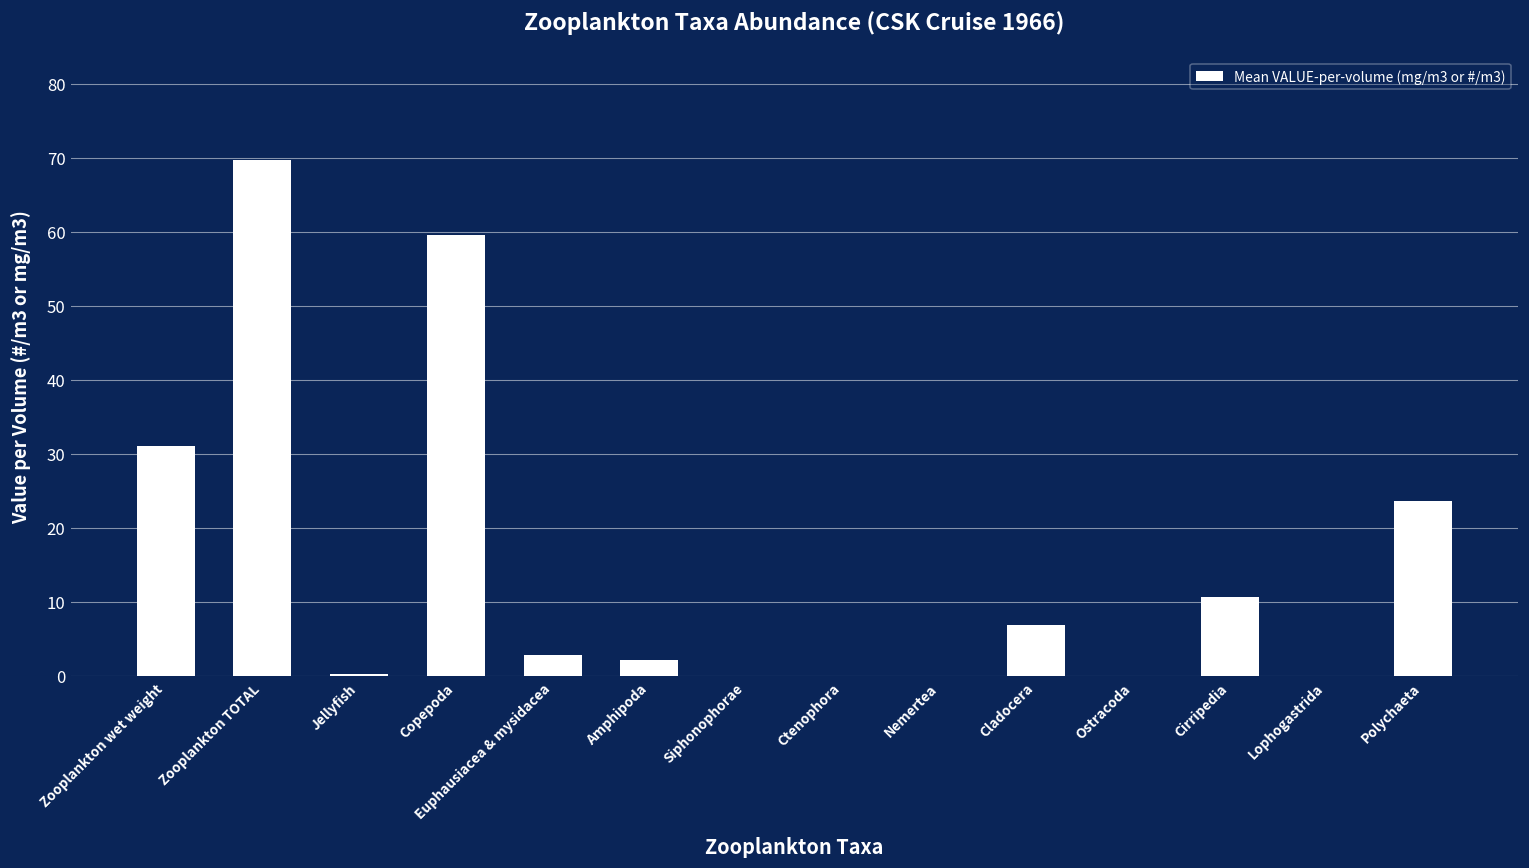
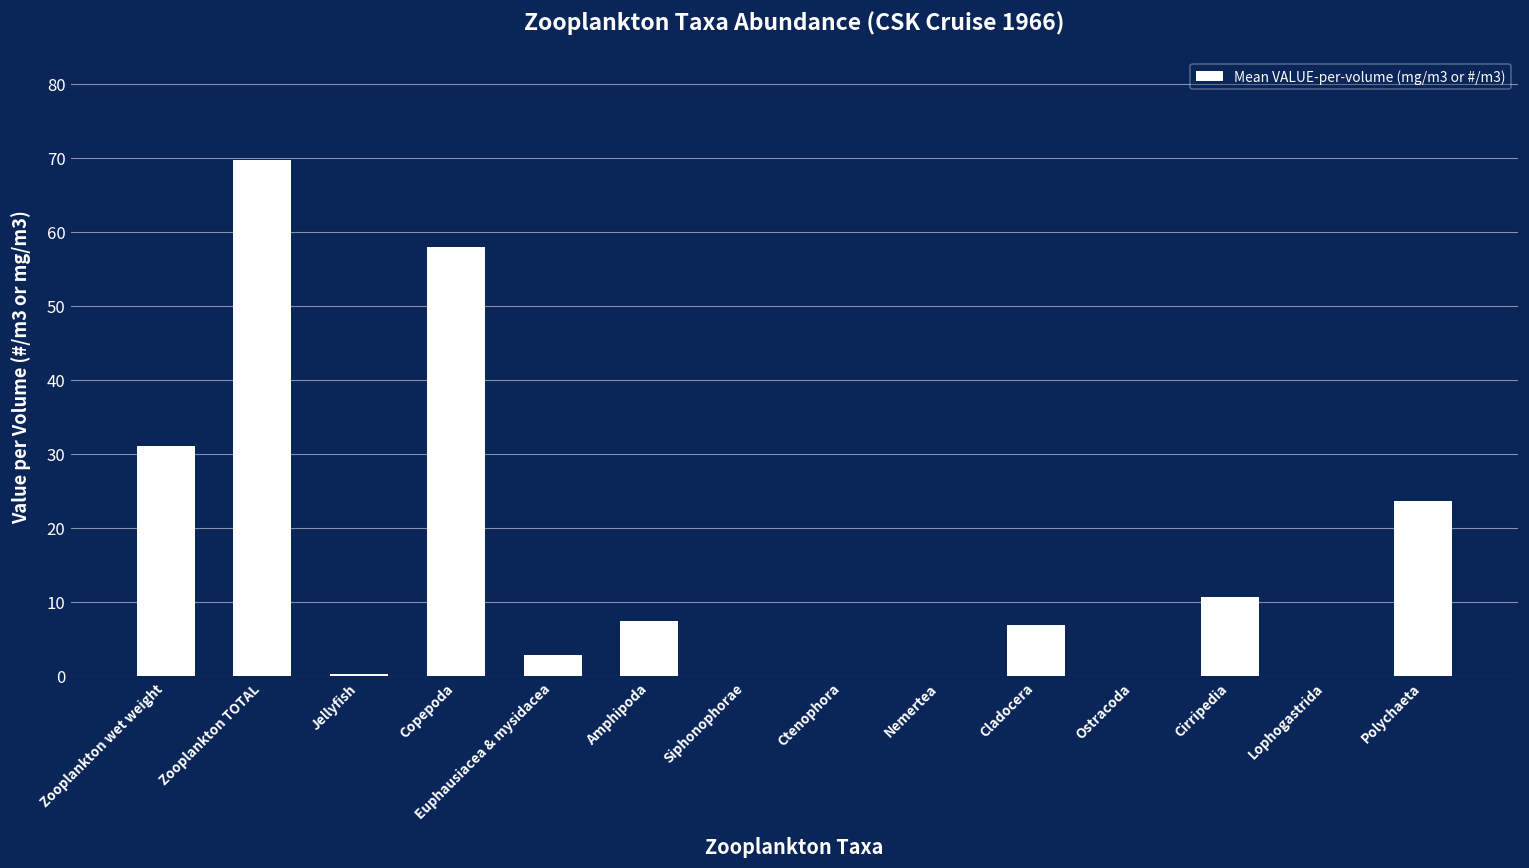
Copepoda: 60 -> 58
Amphipoda: 2 -> 7
